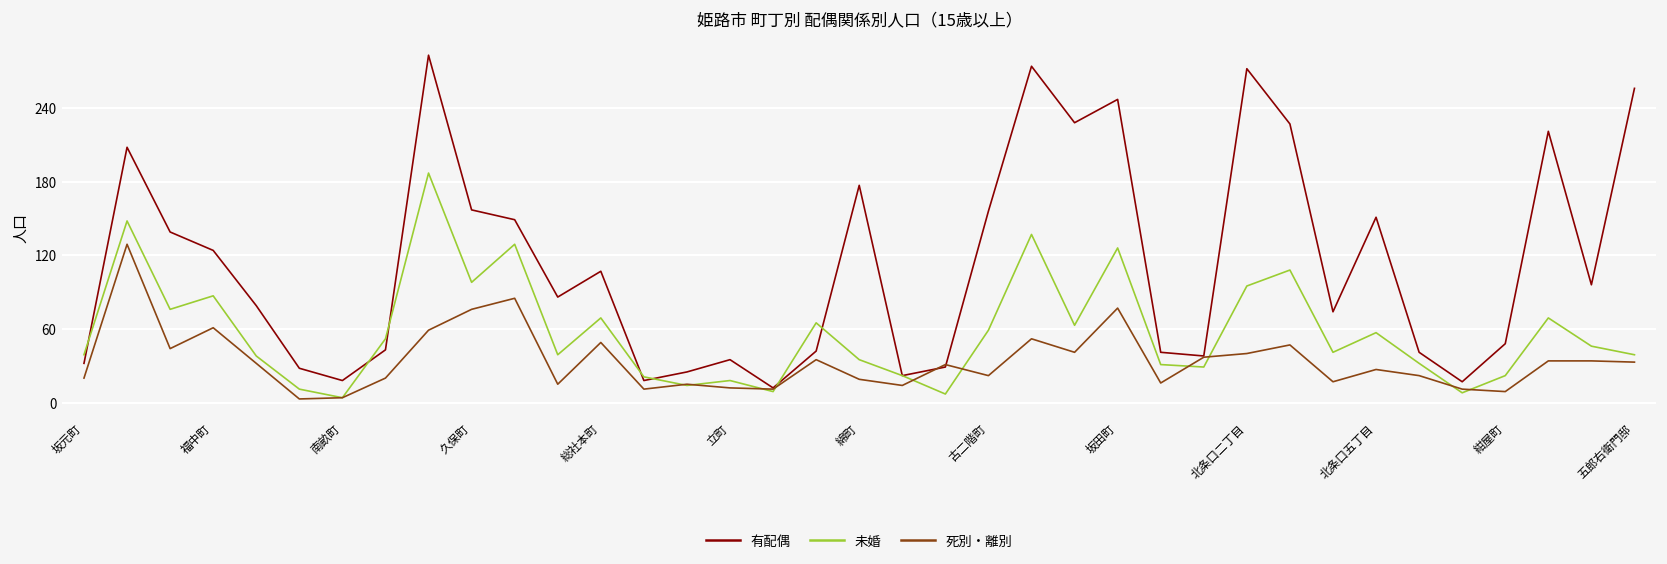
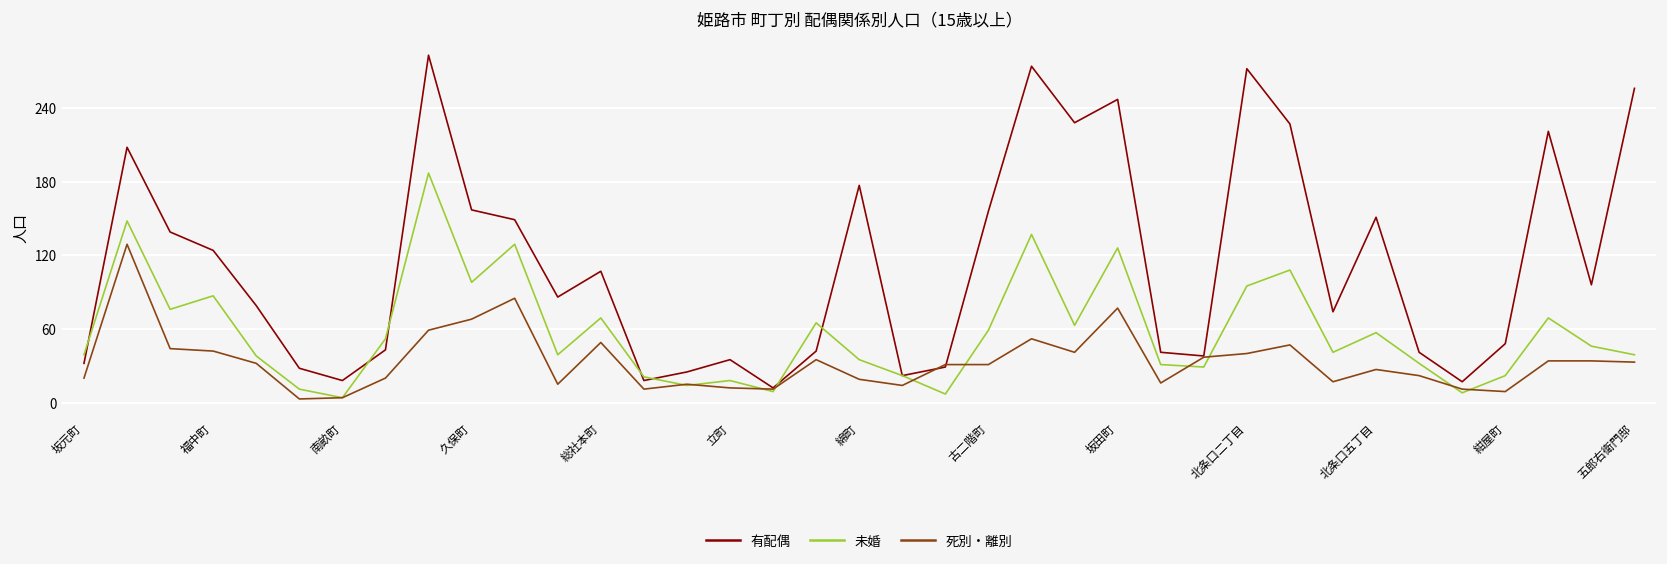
死別・離別, 福中町: 61 -> 42
死別・離別, 久保町: 76 -> 68
死別・離別, 古二階町: 22 -> 31
